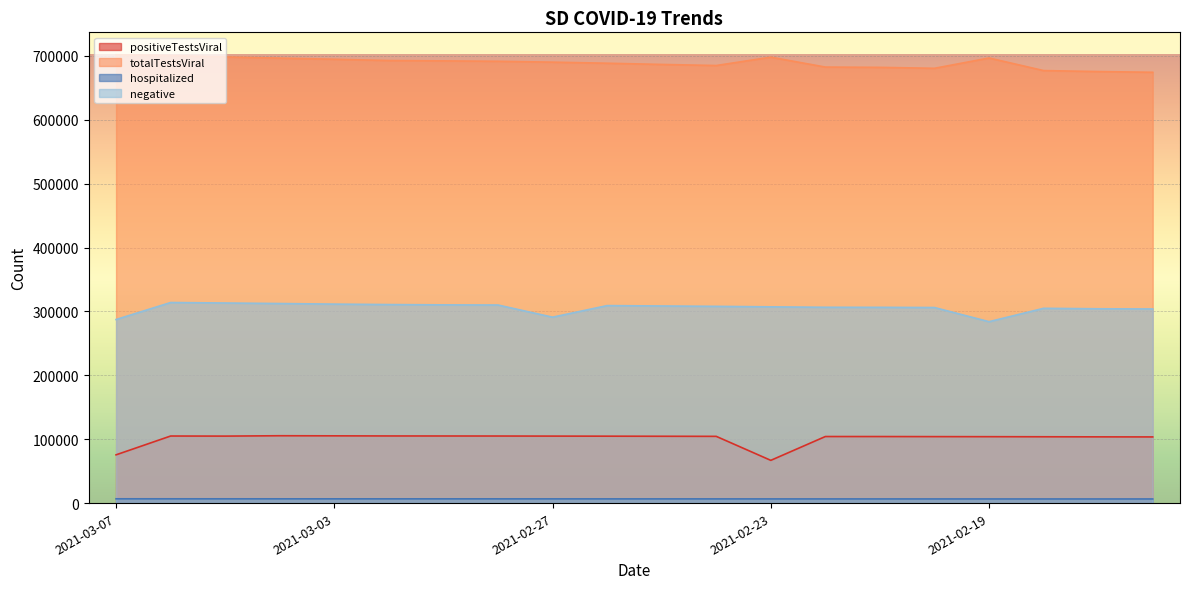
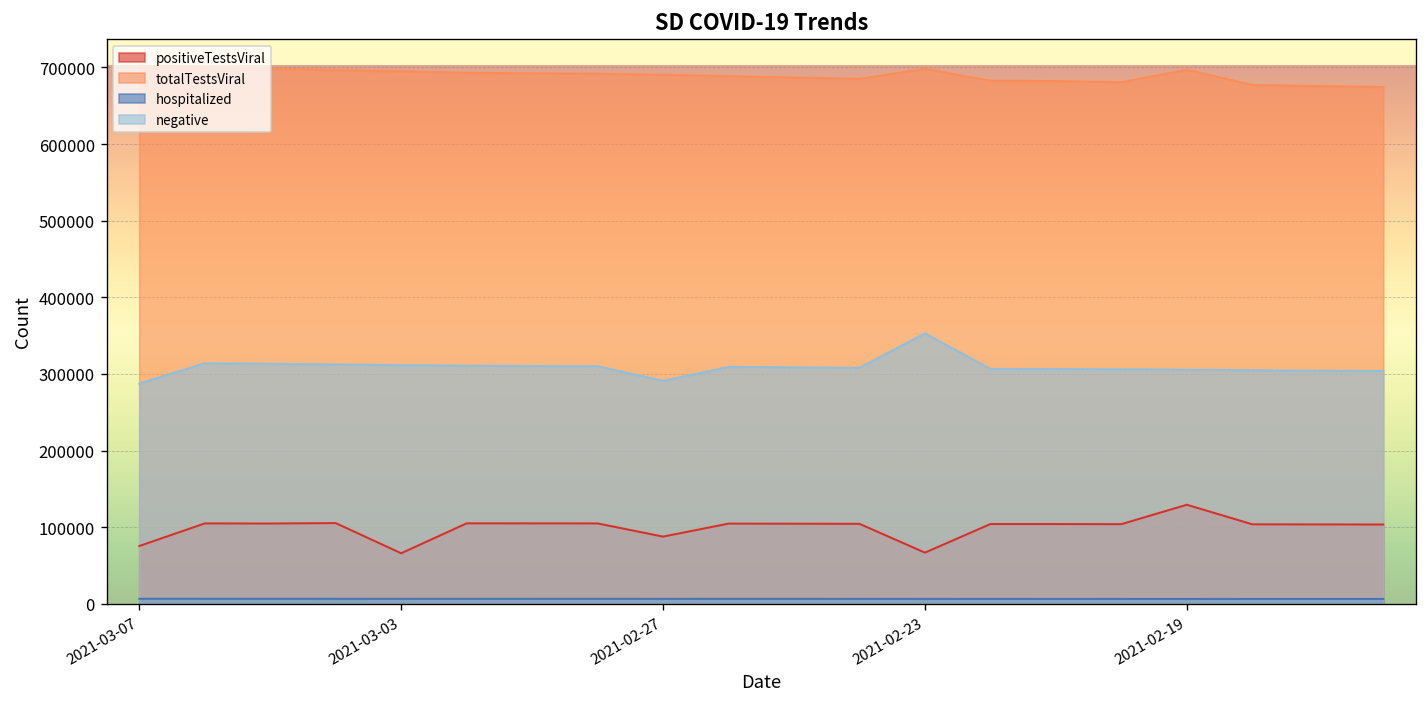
positiveTestsViral, 2021-03-03: 110000 -> 70000
positiveTestsViral, 2021-02-27: 100000 -> 90000
negative, 2021-02-23: 310000 -> 350000
positiveTestsViral, 2021-02-19: 100000 -> 130000
negative, 2021-02-19: 280000 -> 310000
